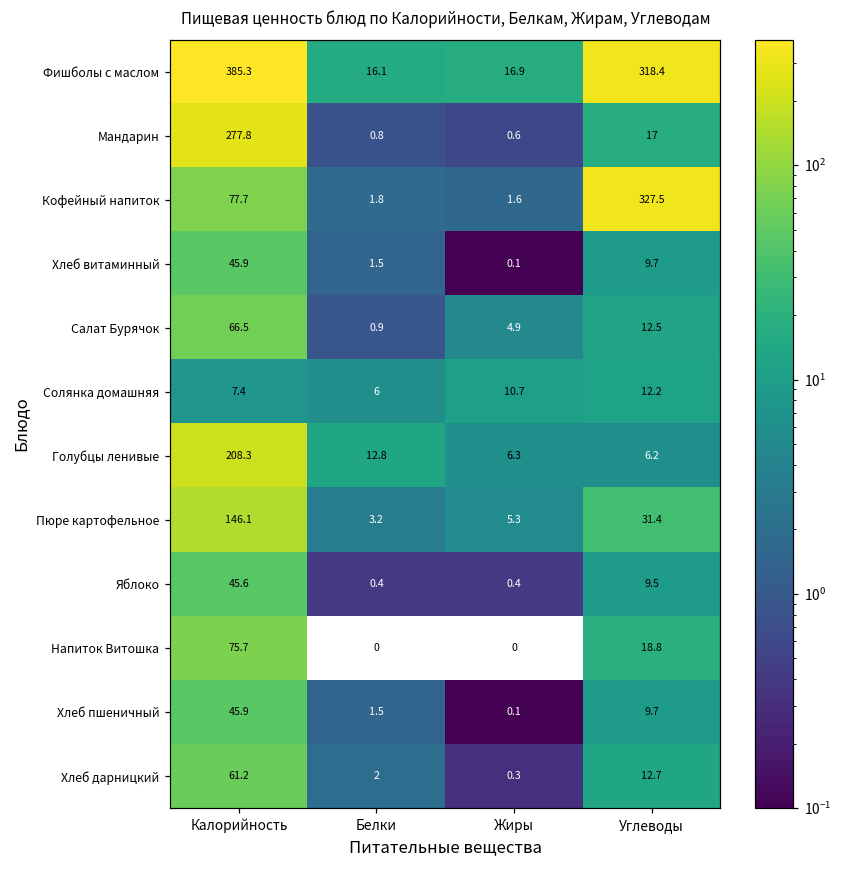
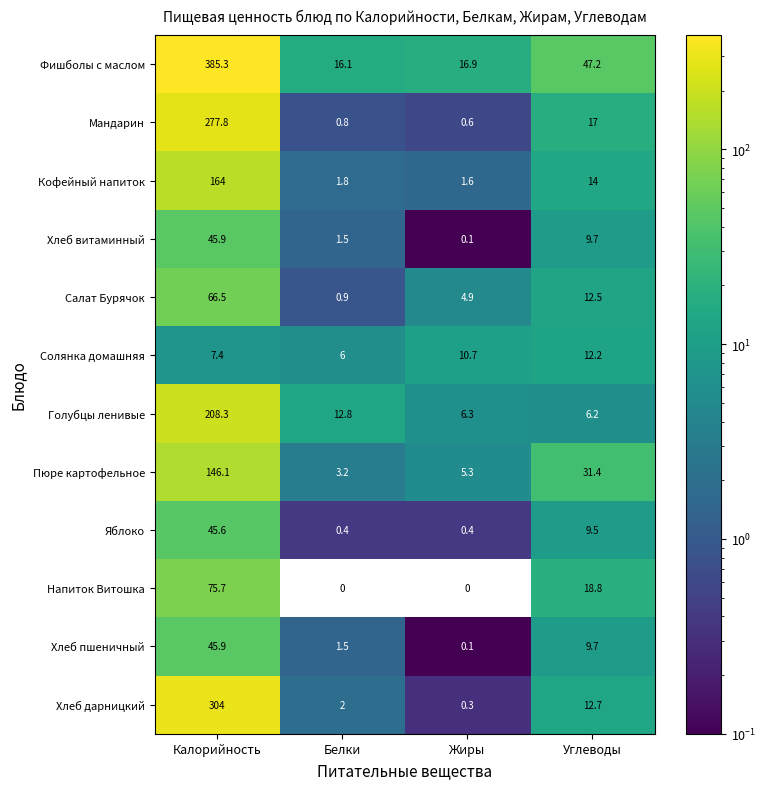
Фишболы с маслом, Углеводы: 318.4 -> 47.2
Кофейный напиток, Калорийность: 77.7 -> 164
Кофейный напиток, Углеводы: 327.5 -> 14
Хлеб дарницкий, Калорийность: 61.2 -> 304
